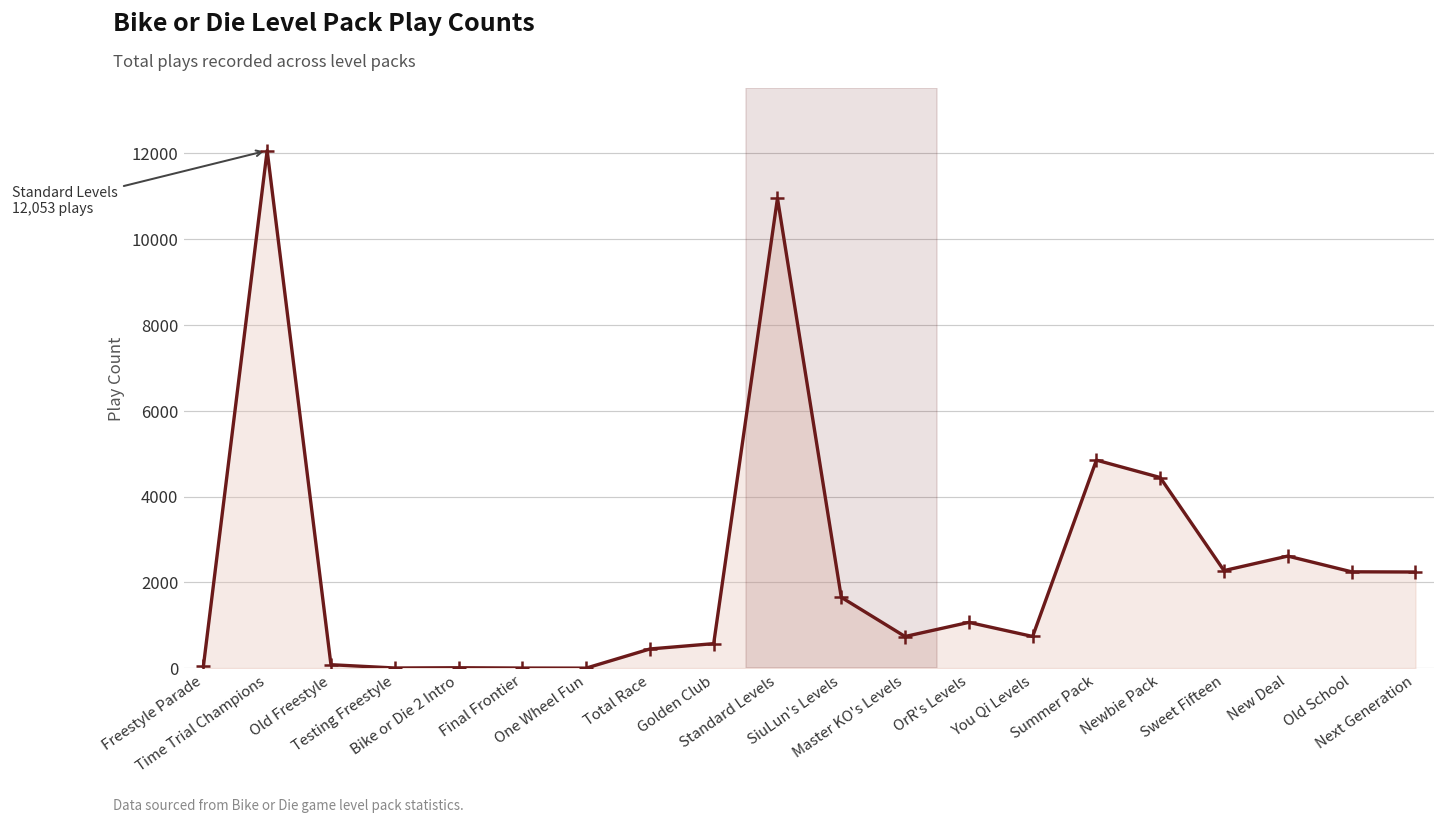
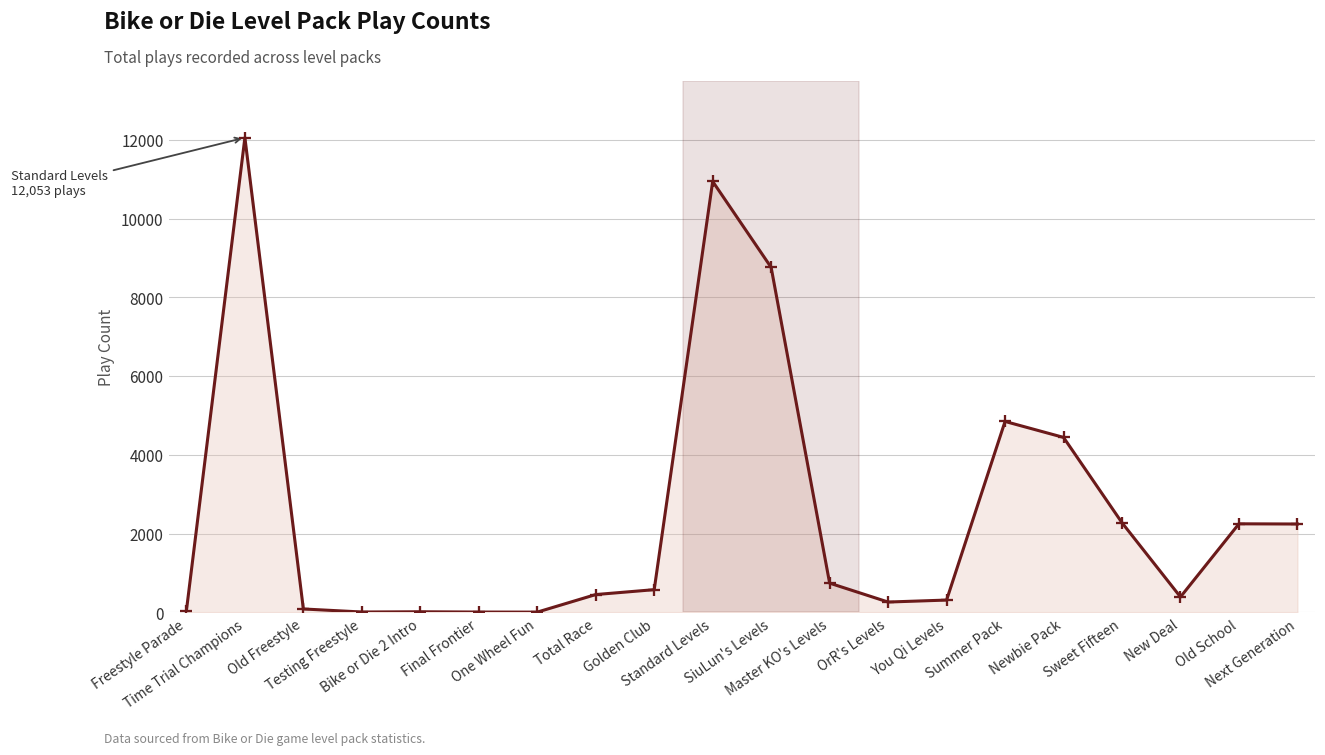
SiuLun's Levels: 1700 -> 8800
OrR's Levels: 1100 -> 300
You Qi Levels: 700 -> 300
New Deal: 2600 -> 400
